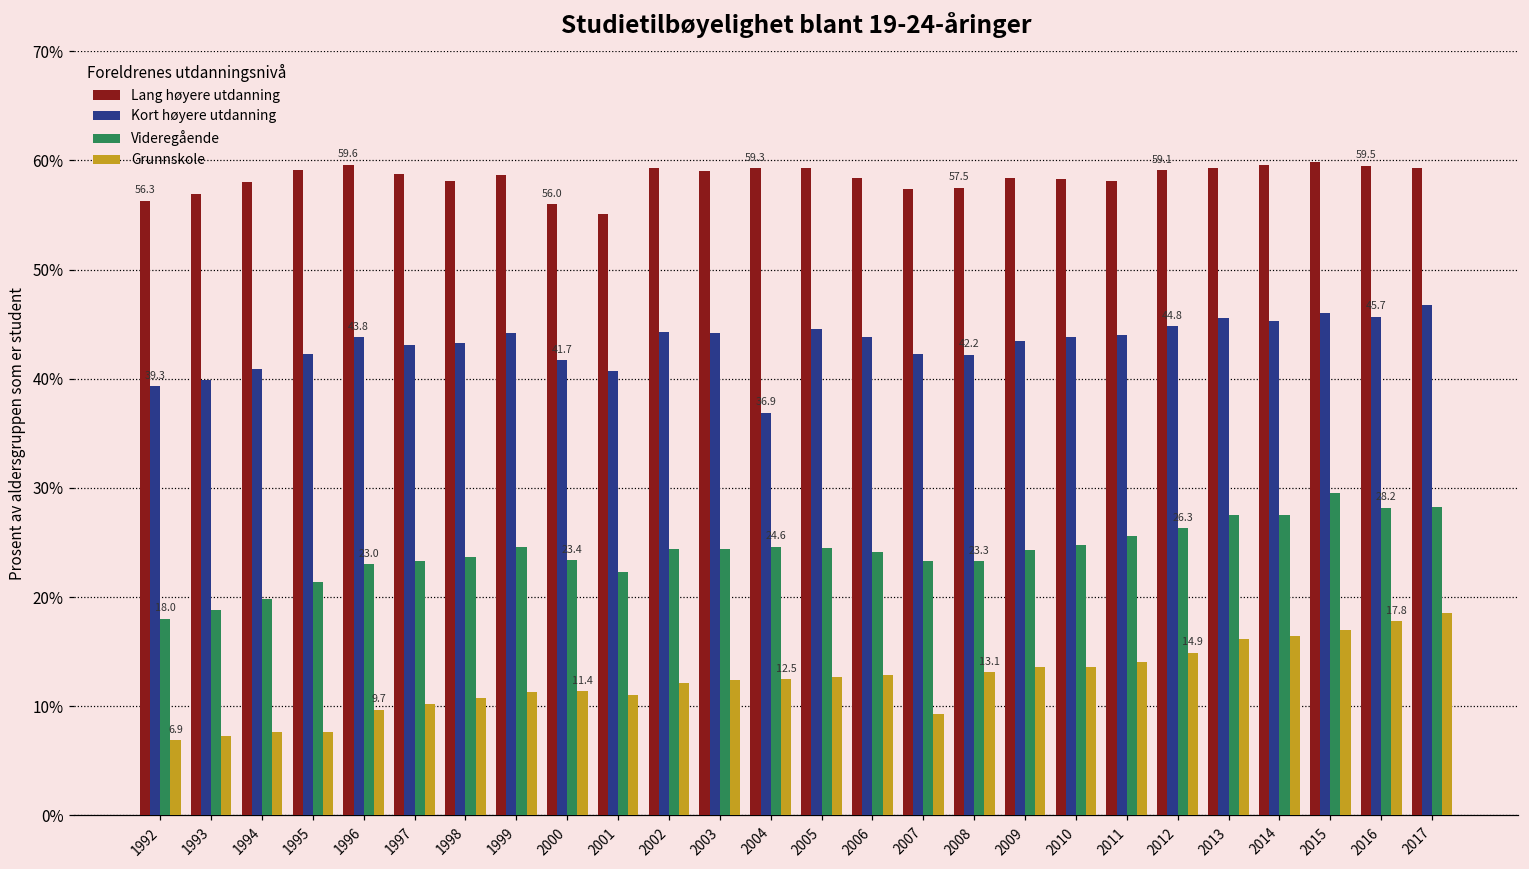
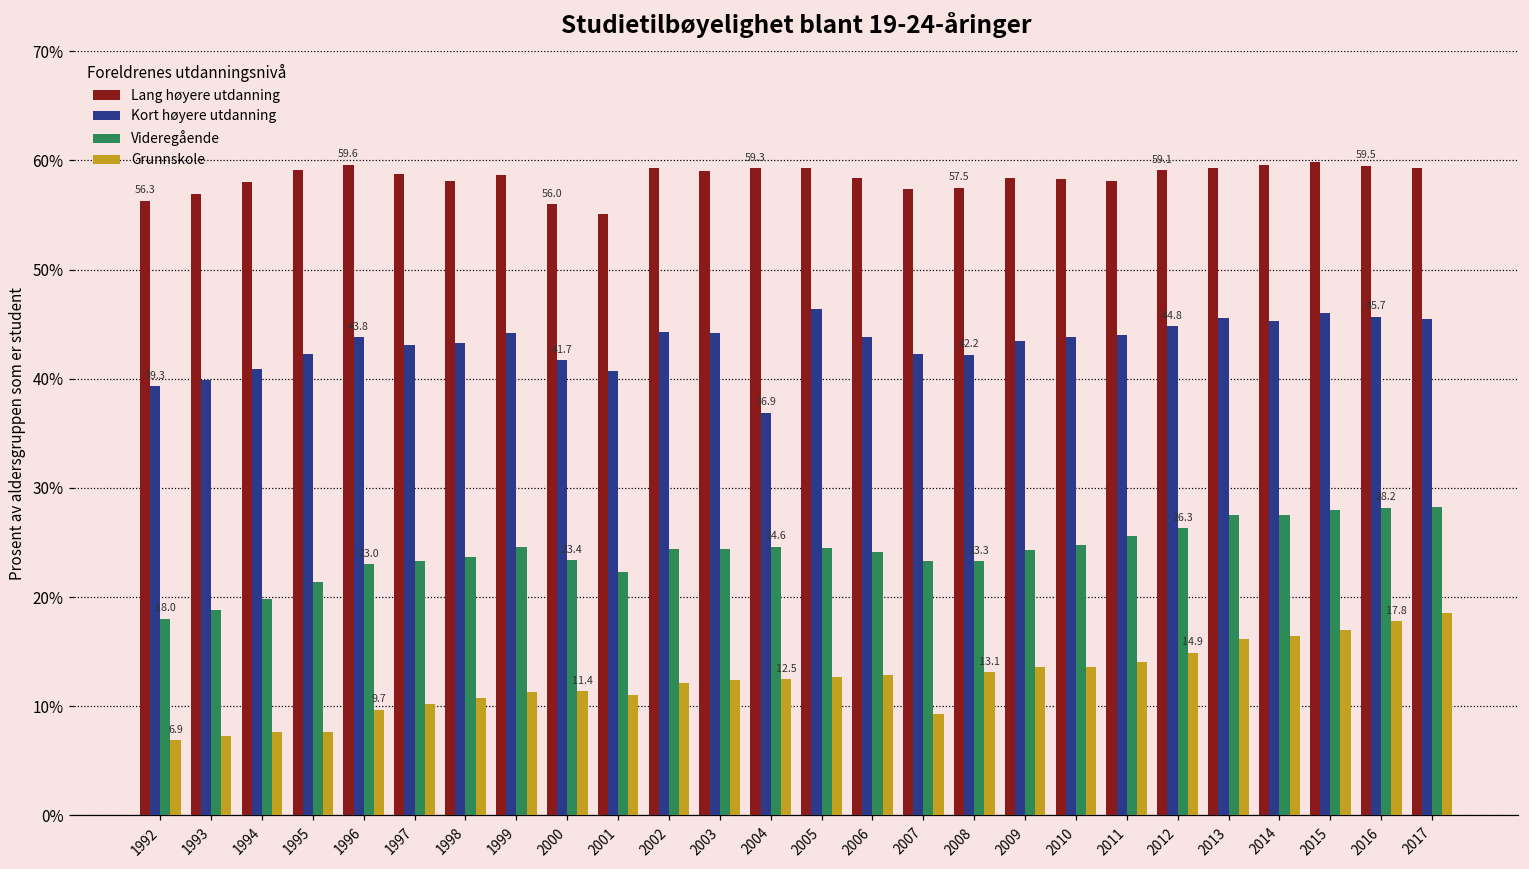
Kort høyere utdanning, 2005: 45% -> 46%
Videregående, 2015: 30% -> 28%
Kort høyere utdanning, 2017: 47% -> 46%
